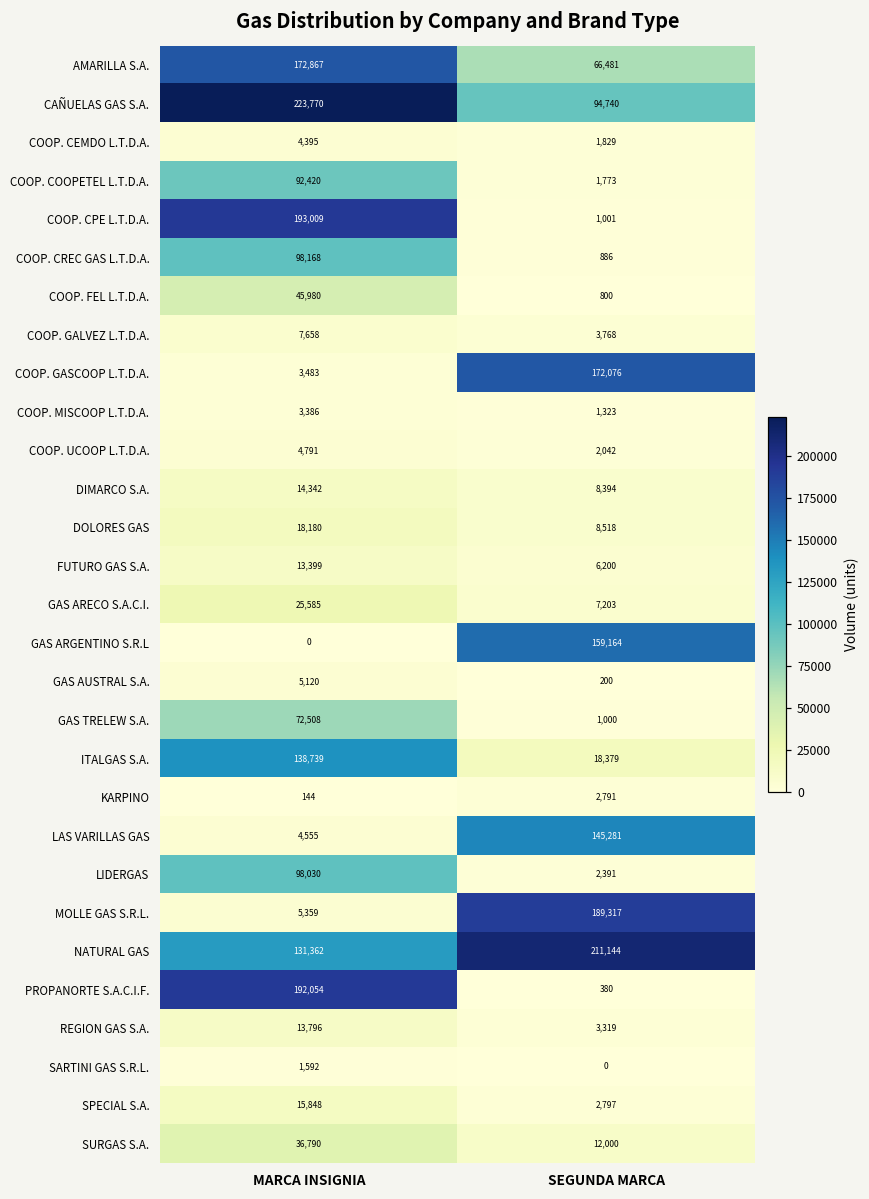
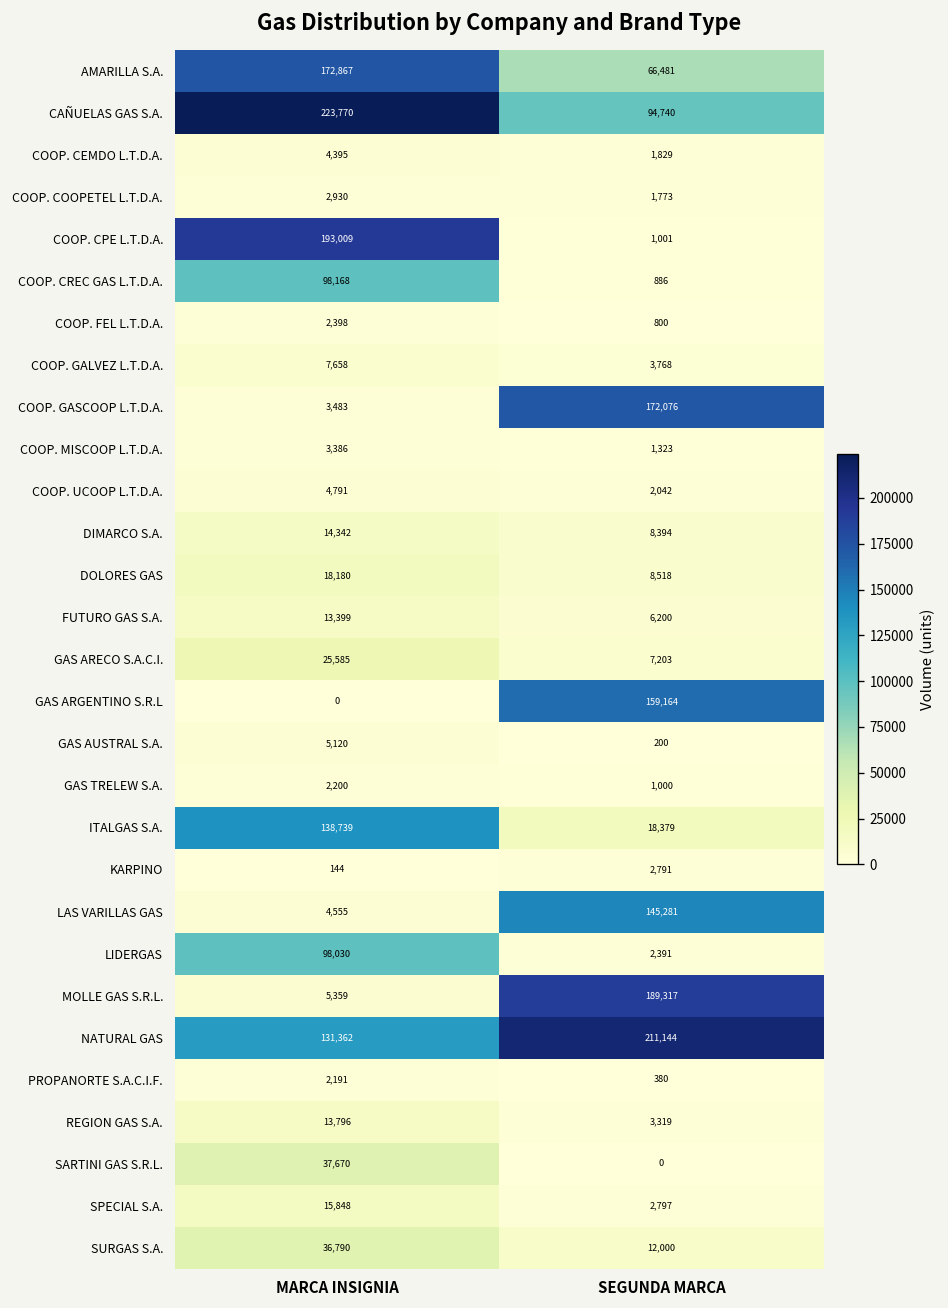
COOP. COOPETEL L.T.D.A., MARCA INSIGNIA: 92,420 -> 2,930
COOP. FEL L.T.D.A., MARCA INSIGNIA: 45,980 -> 2,398
GAS TRELEW S.A., MARCA INSIGNIA: 72,508 -> 2,200
PROPANORTE S.A.C.I.F., MARCA INSIGNIA: 192,054 -> 2,191
SARTINI GAS S.R.L., MARCA INSIGNIA: 1,592 -> 37,670
